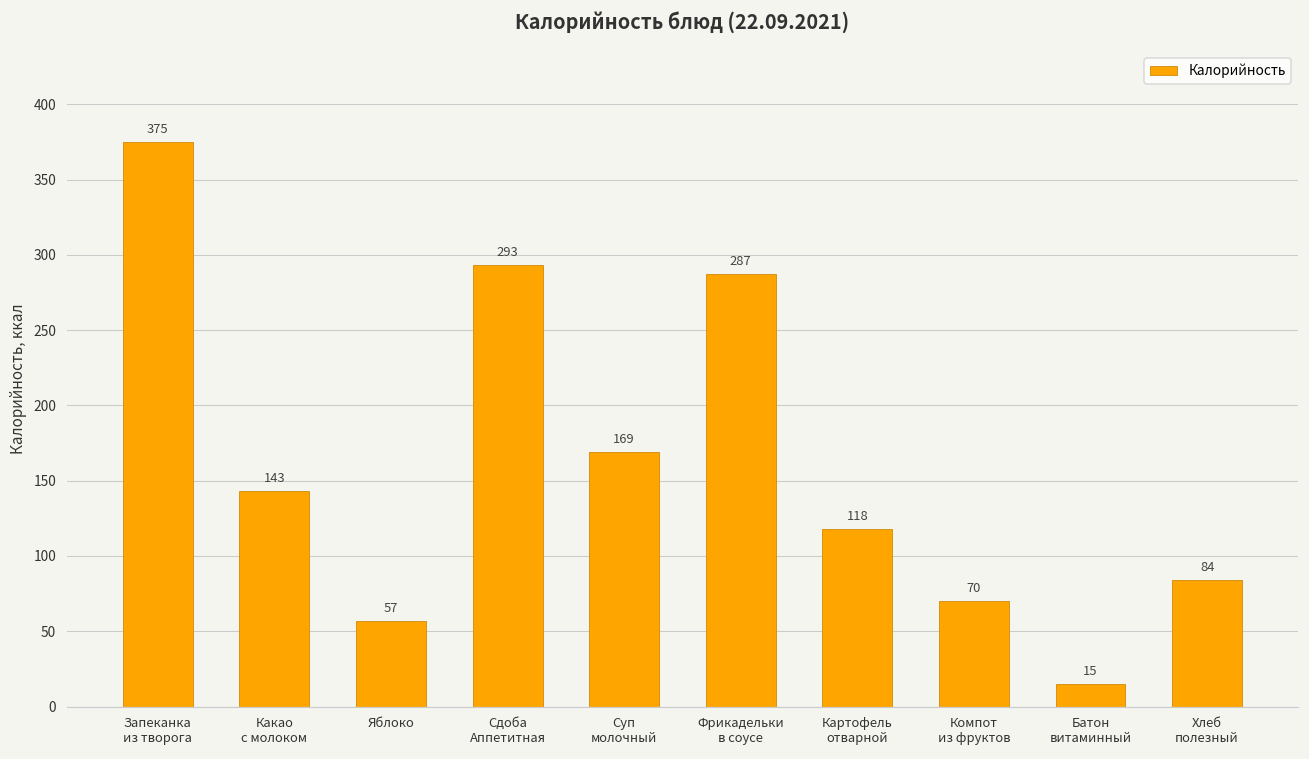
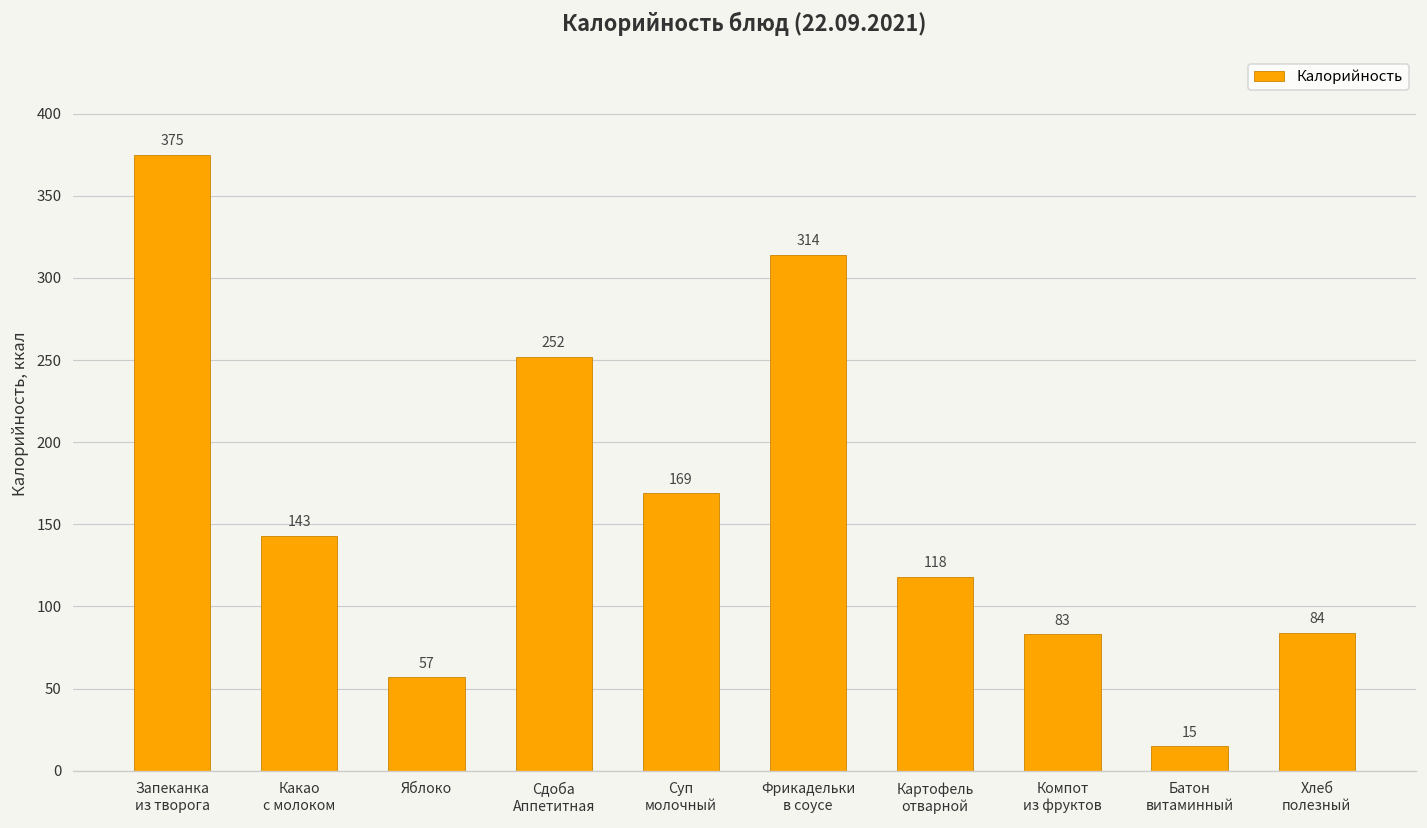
Сдоба Аппетитная: 293 -> 252
Фрикадельки в соусе: 287 -> 314
Компот из фруктов: 70 -> 83
